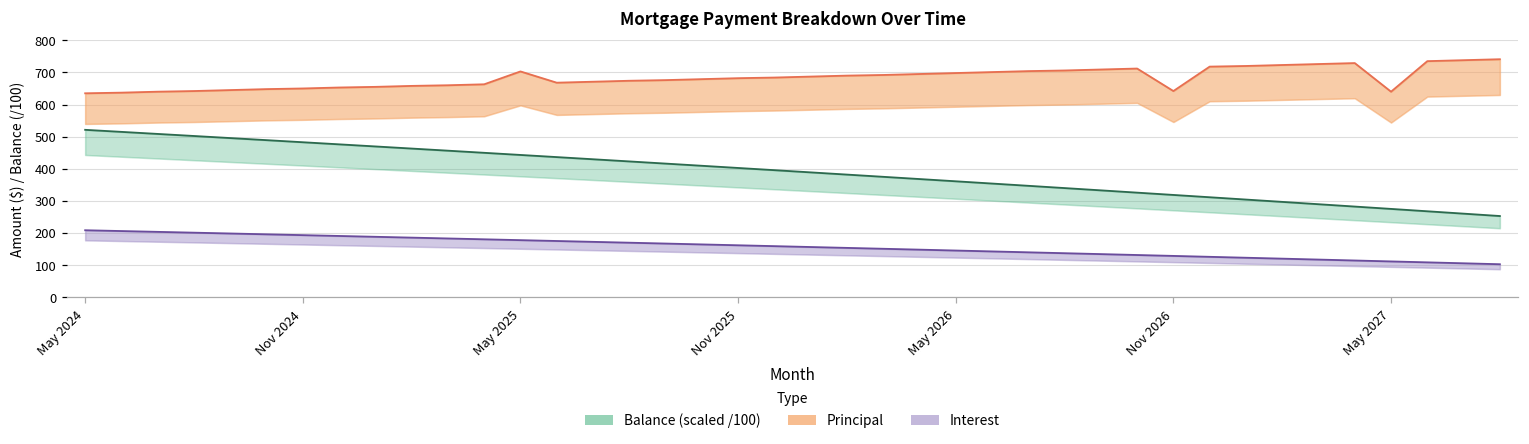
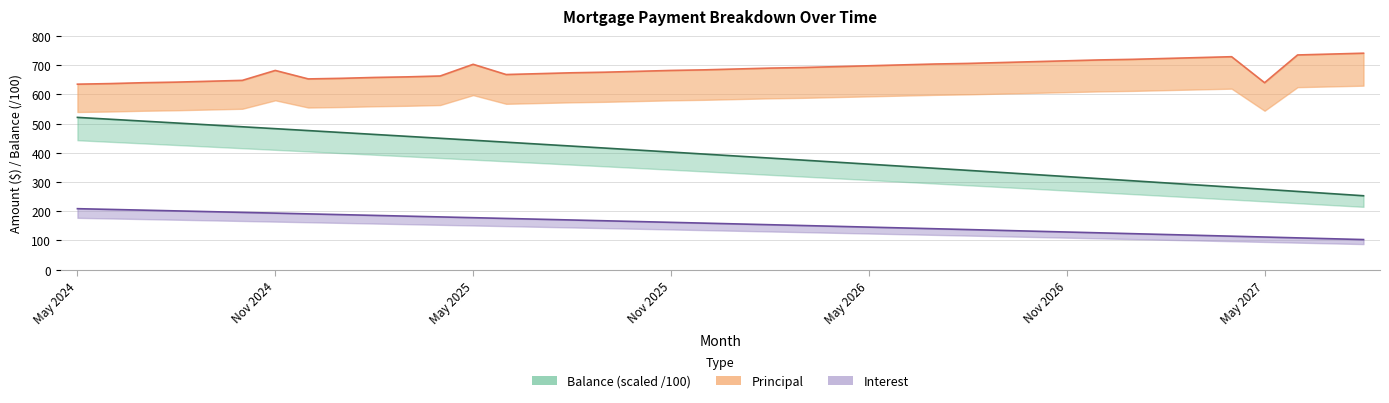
Principal, Nov 2024: 650 -> 680
Principal, Nov 2026: 640 -> 720
